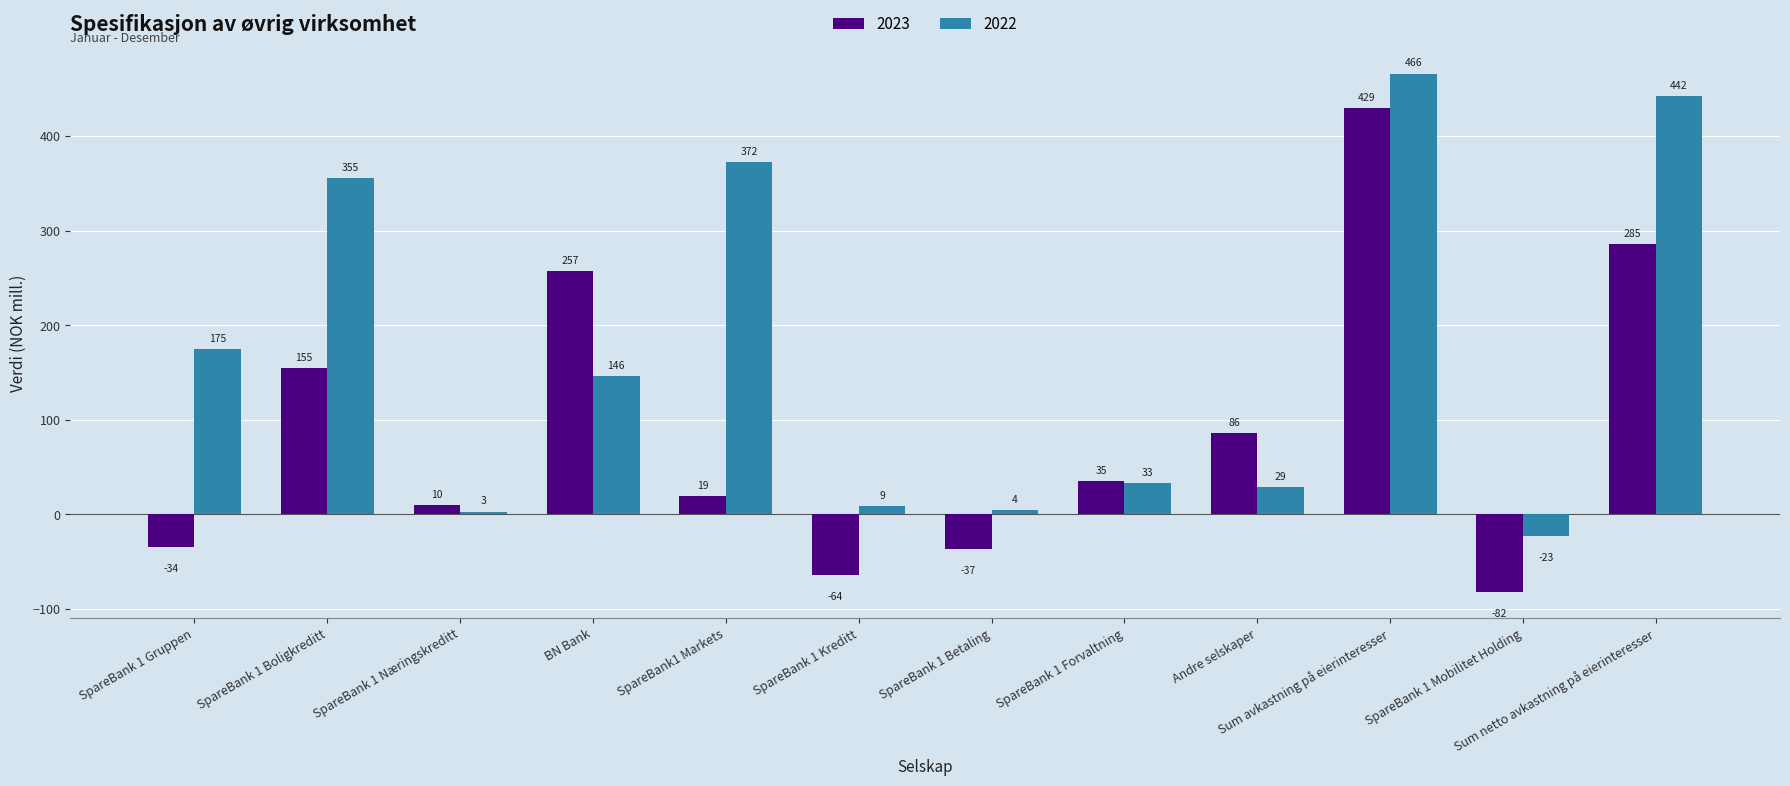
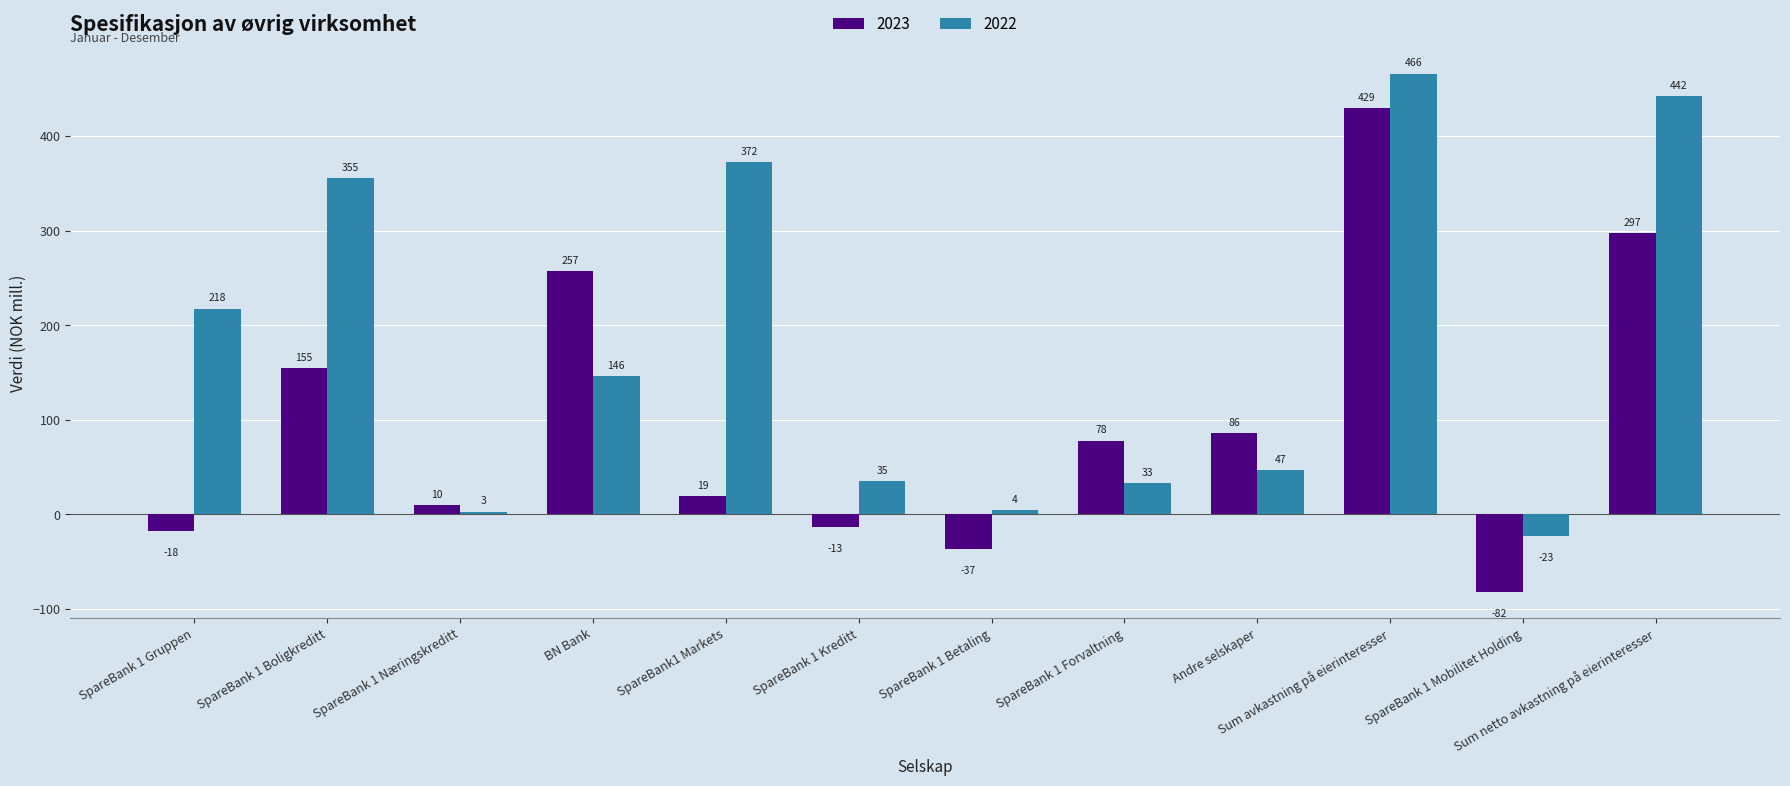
2023, SpareBank 1 Gruppen: -34 -> -18
2022, SpareBank 1 Gruppen: 175 -> 218
2023, SpareBank 1 Kreditt: -64 -> -13
2022, SpareBank 1 Kreditt: 9 -> 35
2023, SpareBank 1 Forvaltning: 35 -> 78
2022, Andre selskaper: 29 -> 47
2023, Sum netto avkastning på eierinteresser: 285 -> 297
